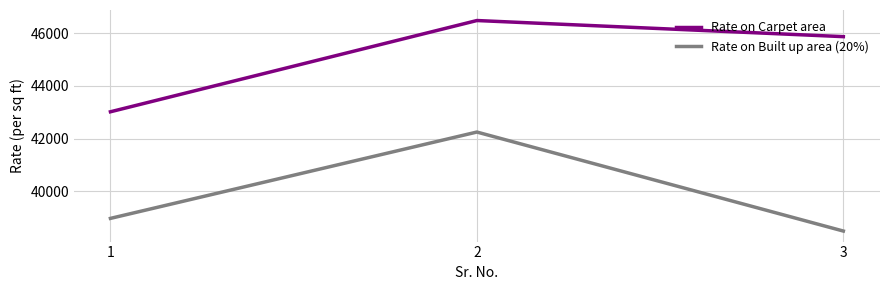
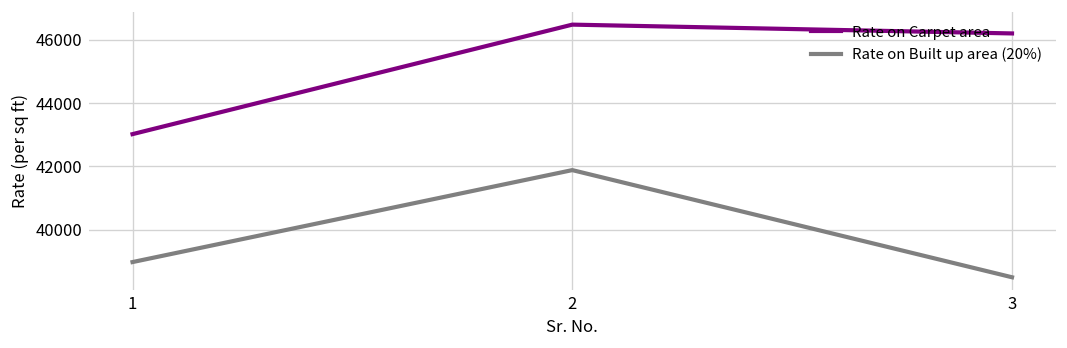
Rate on Built up area (20%), 2: 42300 -> 41900
Rate on Carpet area, 3: 45900 -> 46200
